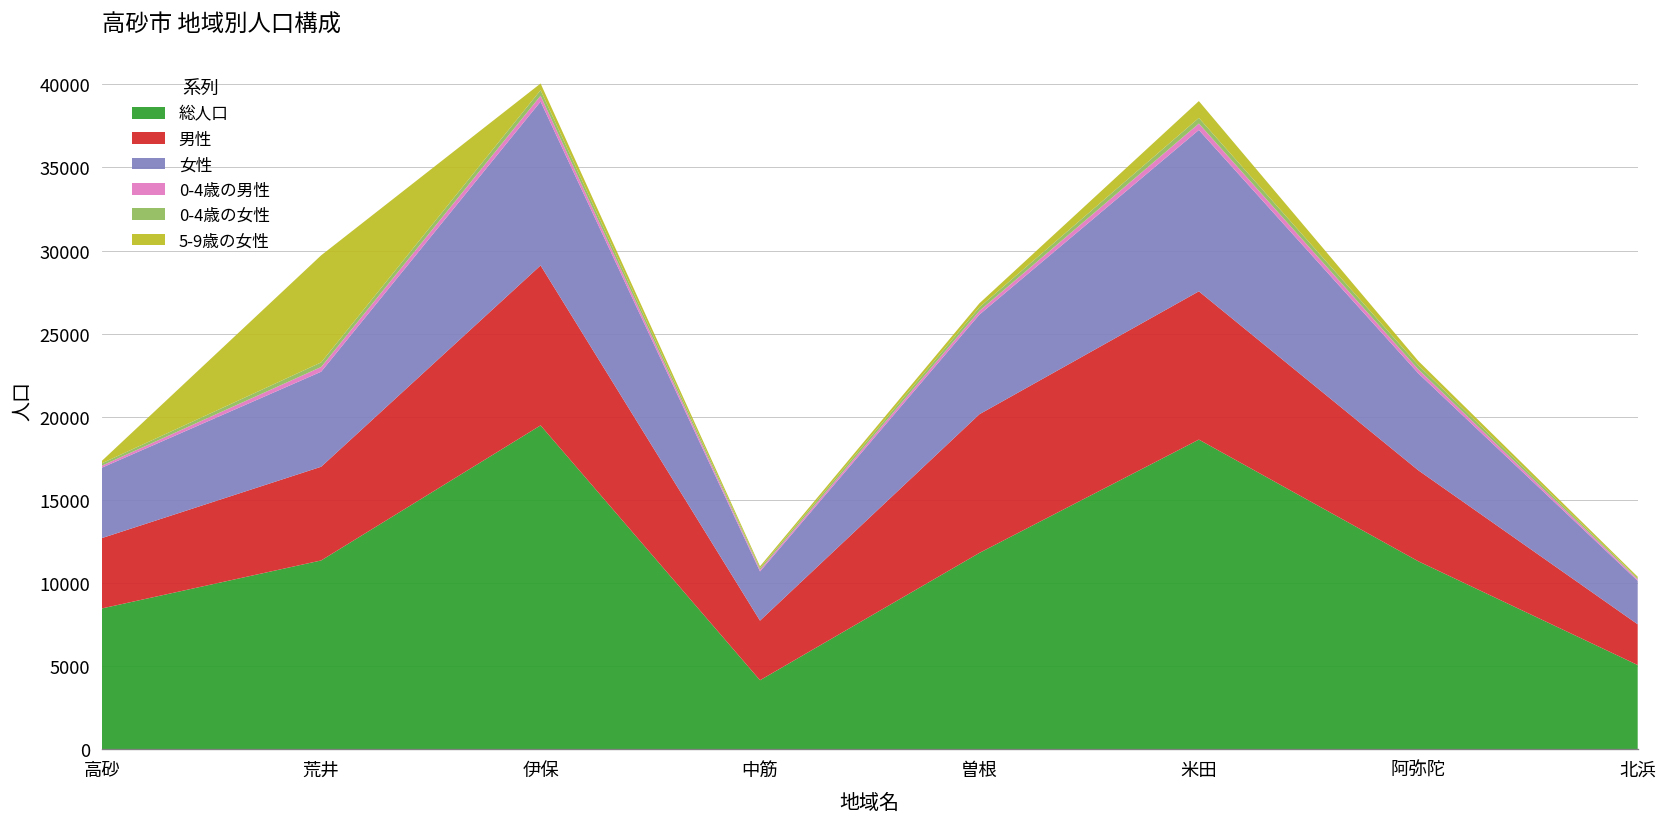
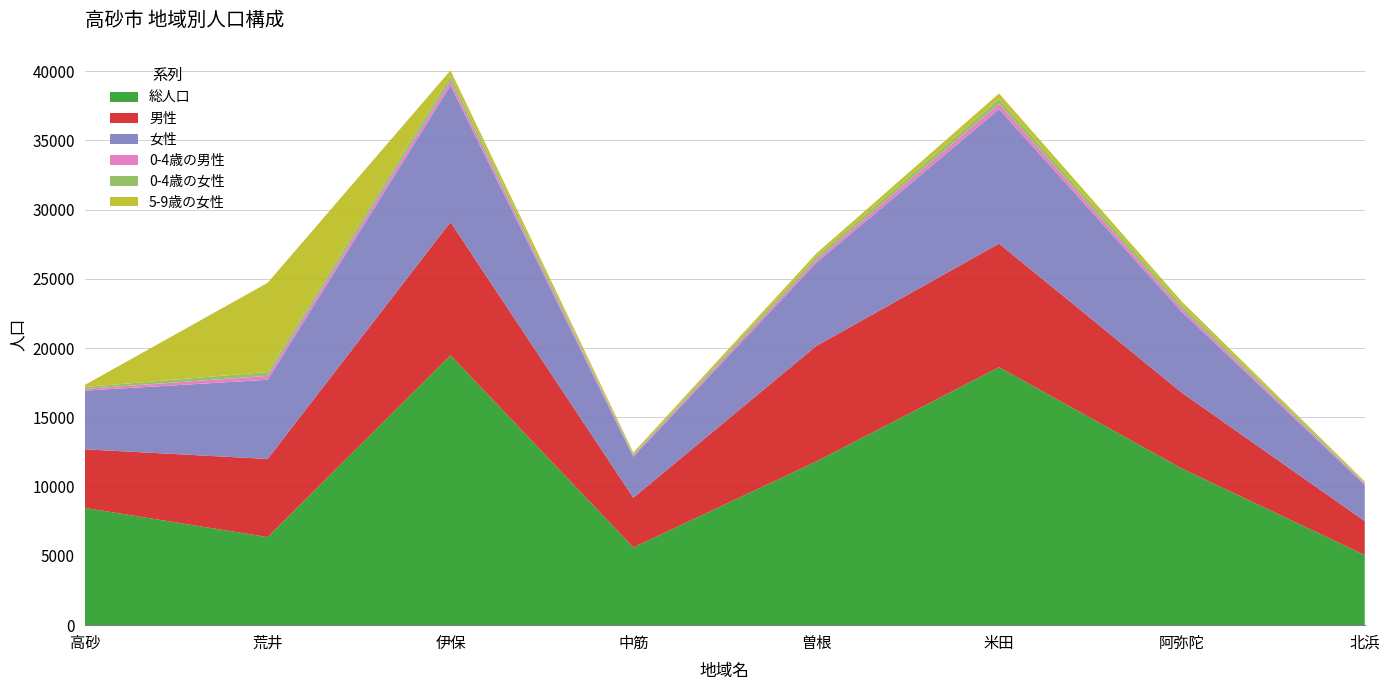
総人口, 荒井: 11400 -> 6400
総人口, 中筋: 4100 -> 5600
5-9歳の女性, 米田: 1000 -> 400
